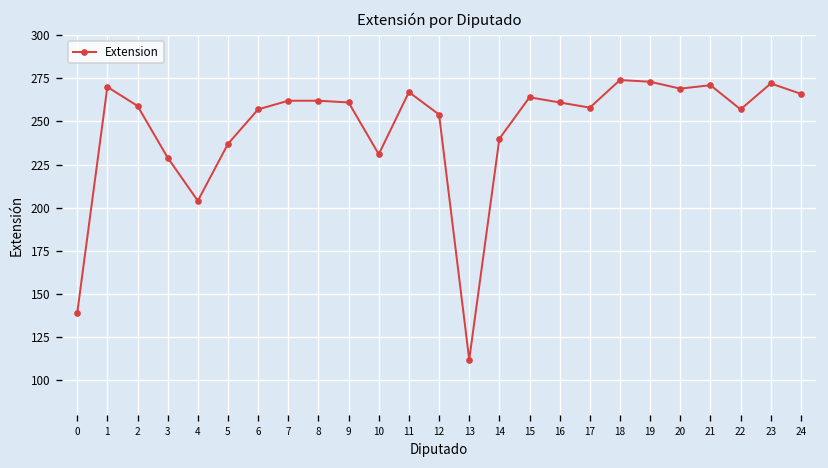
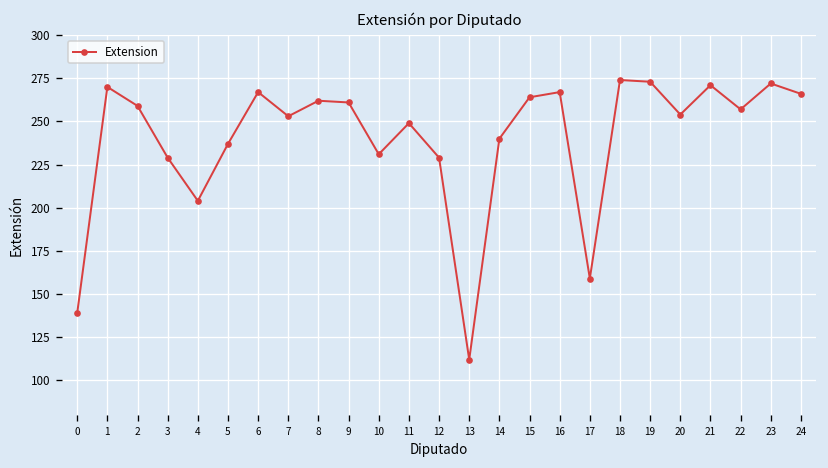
6: 257 -> 267
7: 262 -> 253
11: 267 -> 249
12: 254 -> 229
16: 261 -> 267
17: 258 -> 159
20: 269 -> 254
